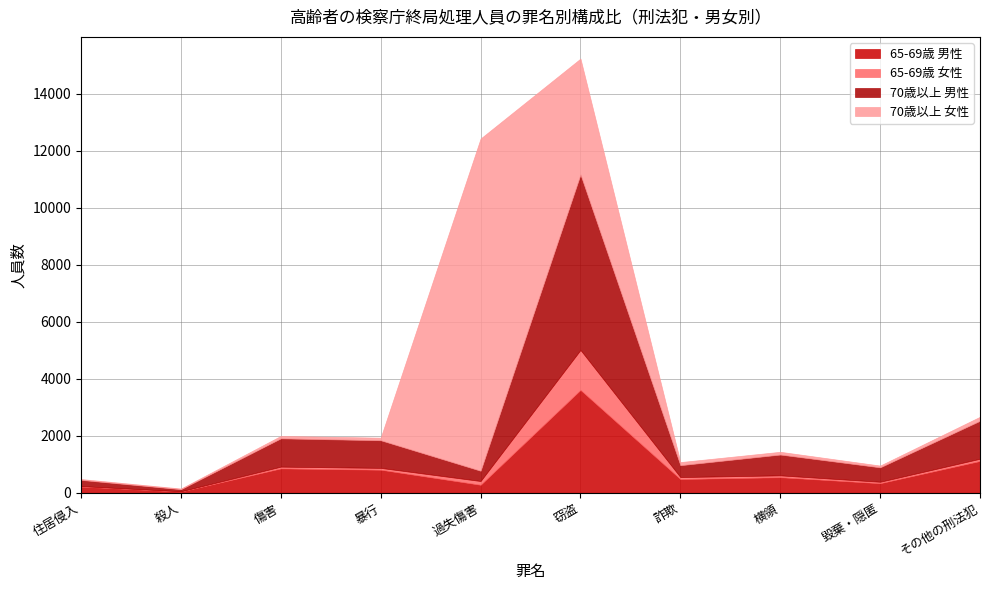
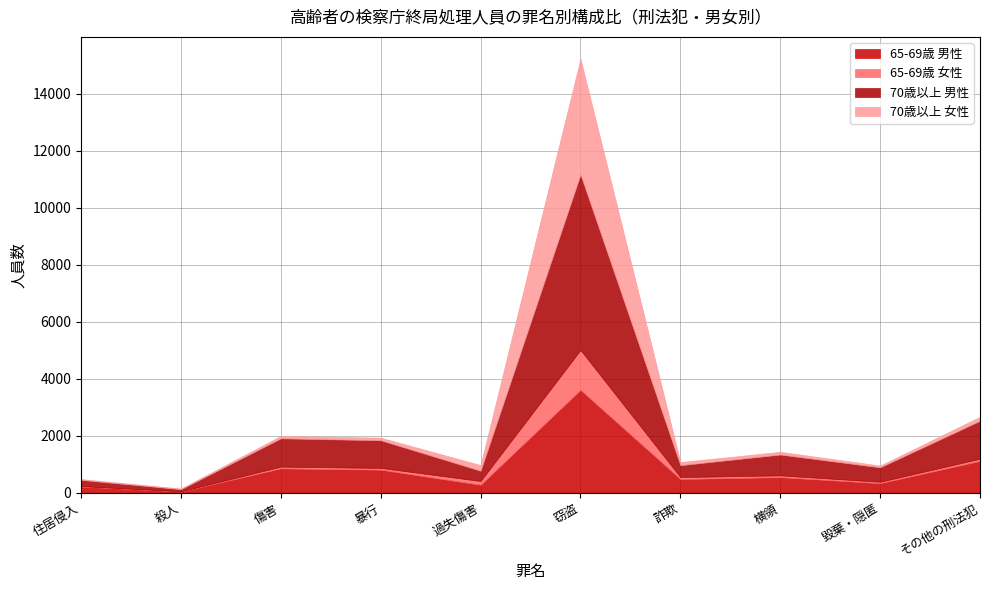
70歳以上 女性, 過失傷害: 11700 -> 200
